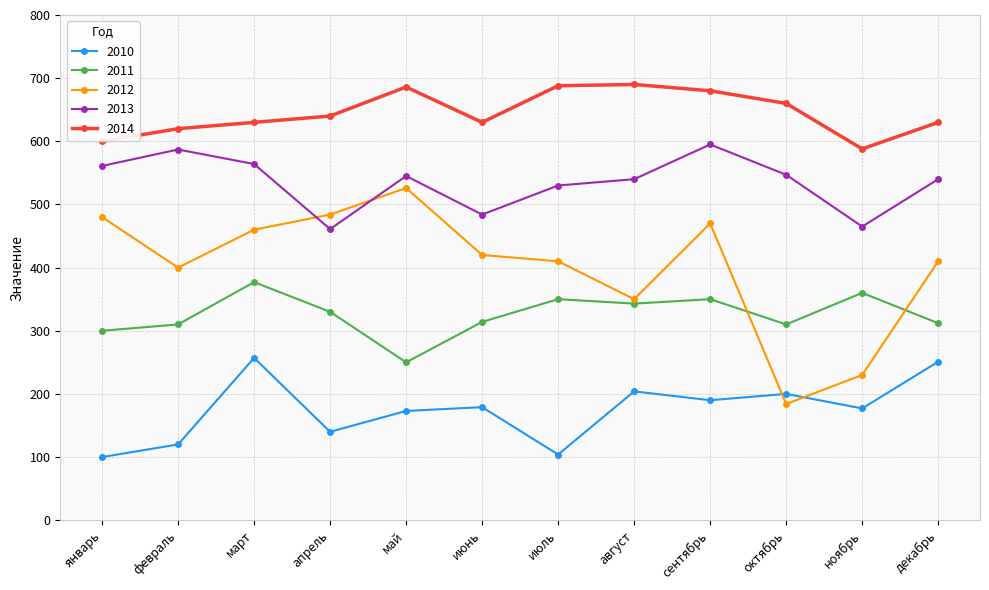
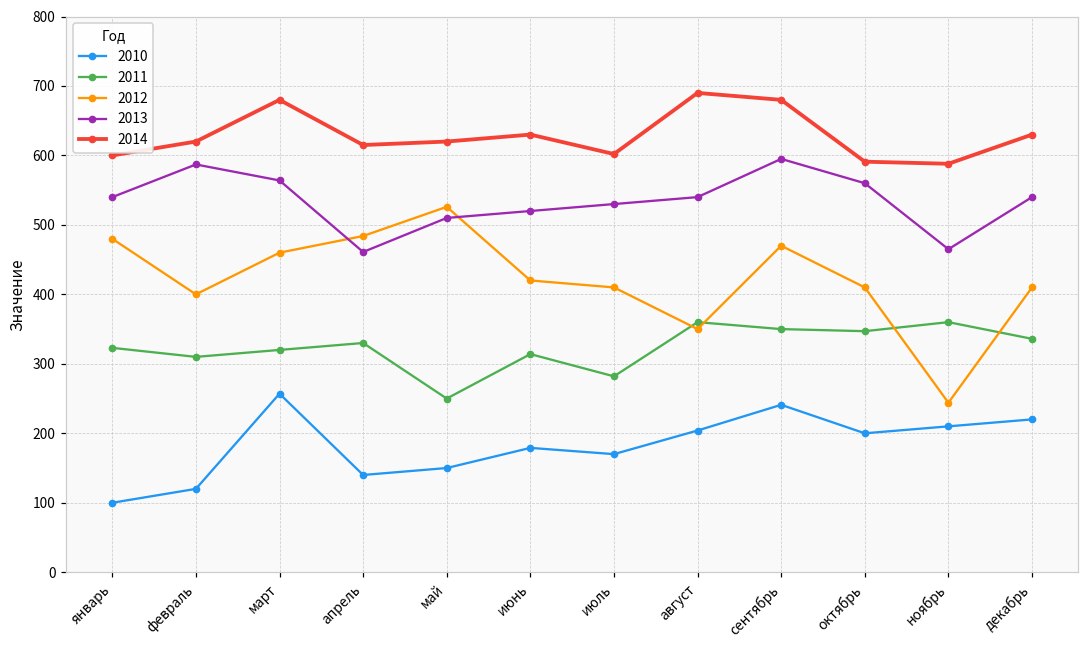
2011, январь: 300 -> 320
2013, январь: 560 -> 540
2011, март: 380 -> 320
2014, март: 630 -> 680
2014, апрель: 640 -> 620
2010, май: 170 -> 150
2013, май: 550 -> 510
2014, май: 690 -> 620
2013, июнь: 480 -> 520
2010, июль: 100 -> 170
2011, июль: 350 -> 280
2014, июль: 690 -> 600
2011, август: 340 -> 360
2010, сентябрь: 190 -> 240
2011, октябрь: 310 -> 350
2012, октябрь: 180 -> 410
2013, октябрь: 550 -> 560
2014, октябрь: 660 -> 590
2010, ноябрь: 180 -> 210
2012, ноябрь: 230 -> 240
2010, декабрь: 250 -> 220
2011, декабрь: 310 -> 340
